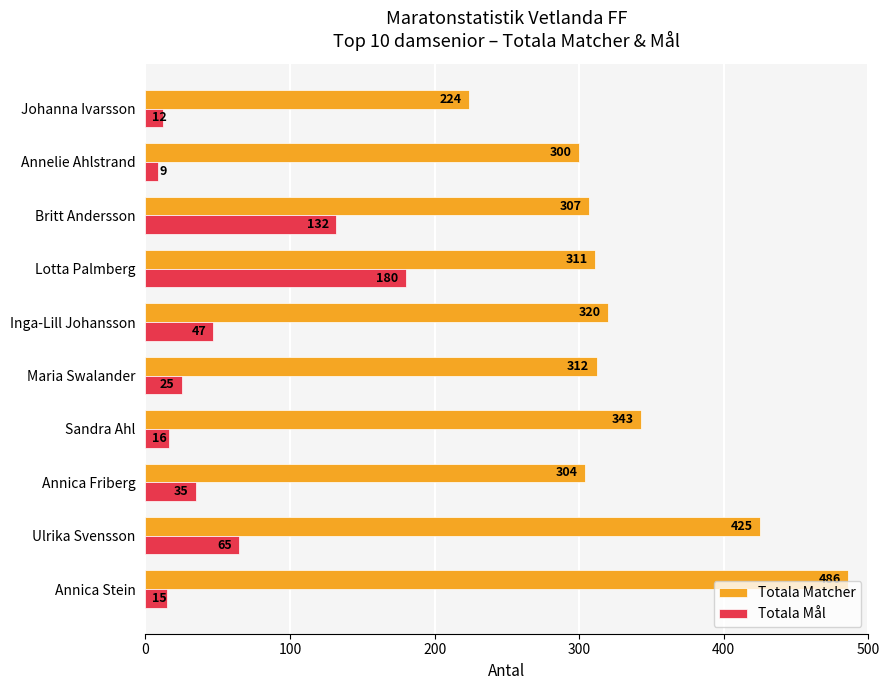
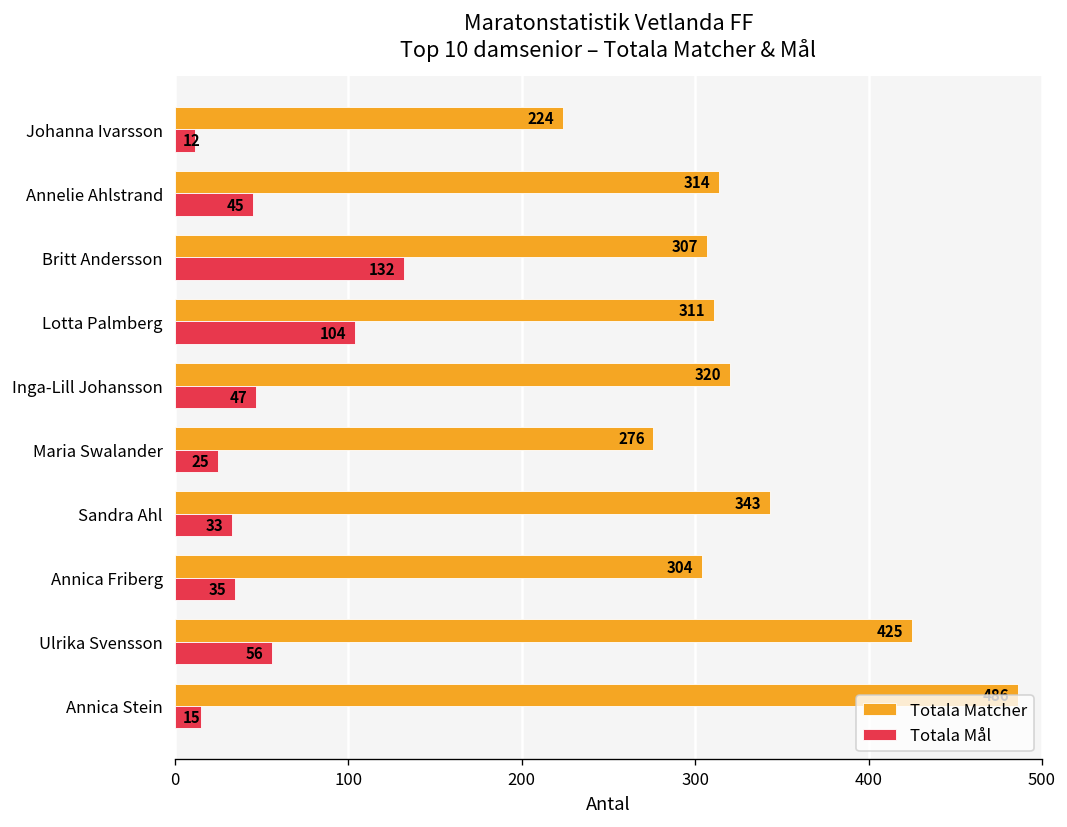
Totala Matcher, Annelie Ahlstrand: 300 -> 314
Totala Mål, Annelie Ahlstrand: 9 -> 45
Totala Mål, Lotta Palmberg: 180 -> 104
Totala Matcher, Maria Swalander: 312 -> 276
Totala Mål, Sandra Ahl: 16 -> 33
Totala Mål, Ulrika Svensson: 65 -> 56
